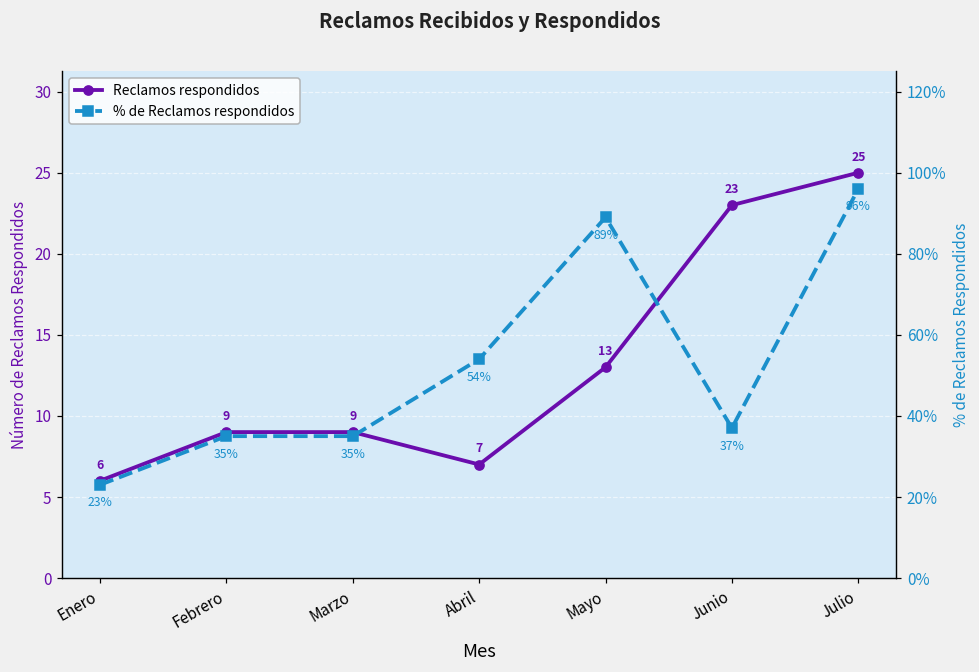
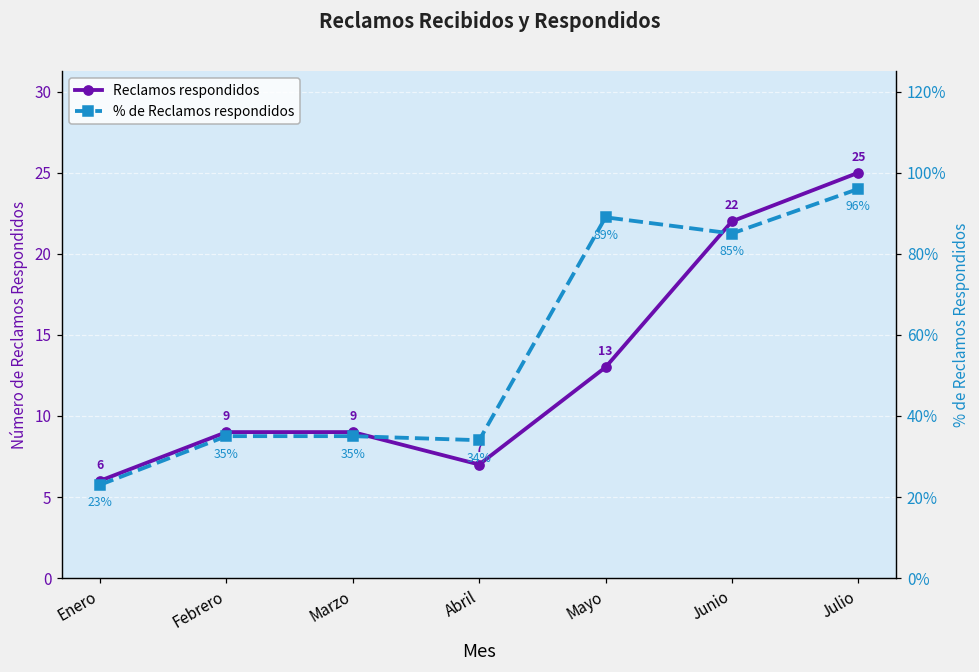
Reclamos respondidos, Junio: 23 -> 22
% de Reclamos respondidos, Abril: 54% -> 34%
% de Reclamos respondidos, Junio: 37% -> 85%
